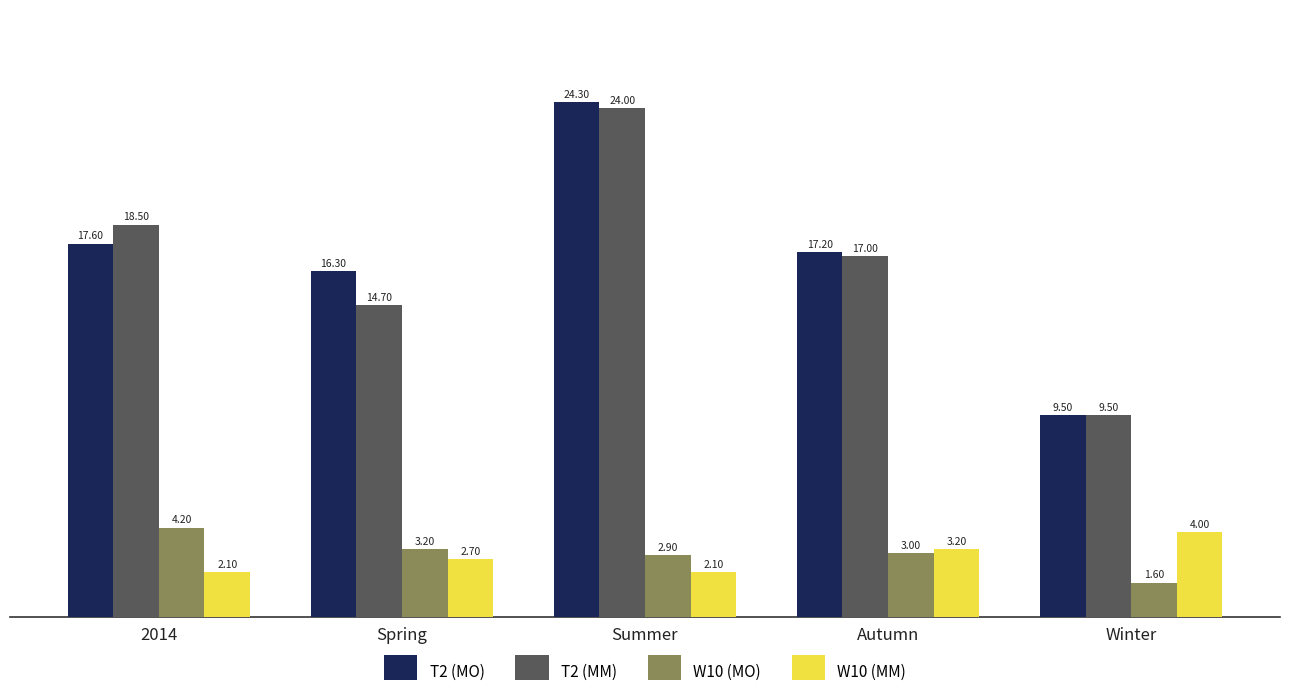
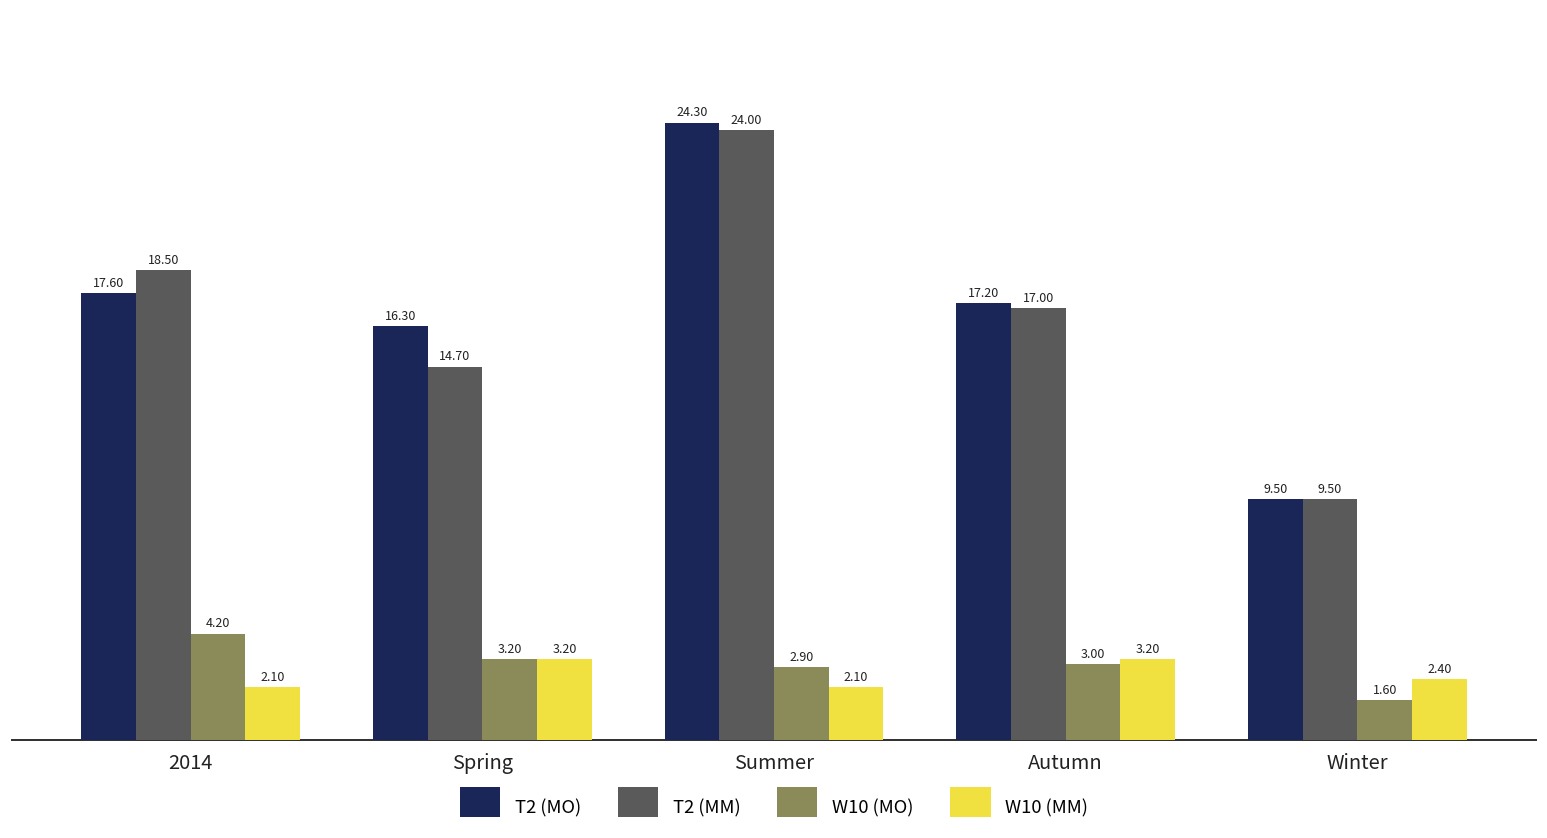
W10 (MM), Spring: 2.70 -> 3.20
W10 (MM), Winter: 4.00 -> 2.40
